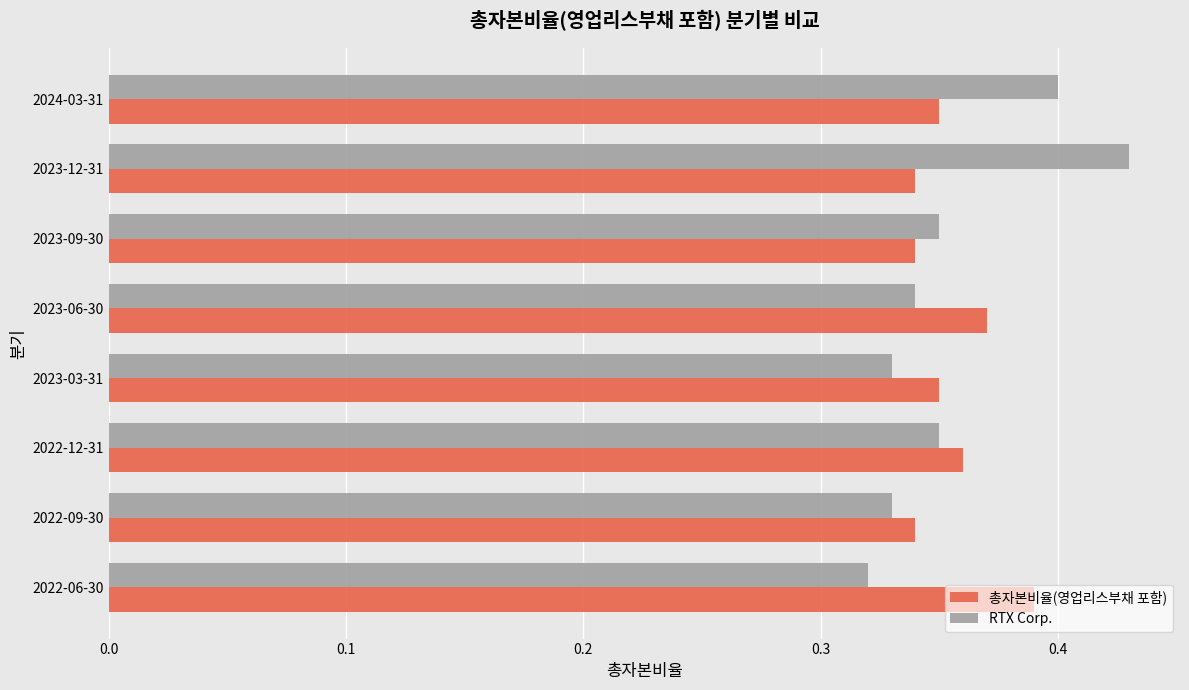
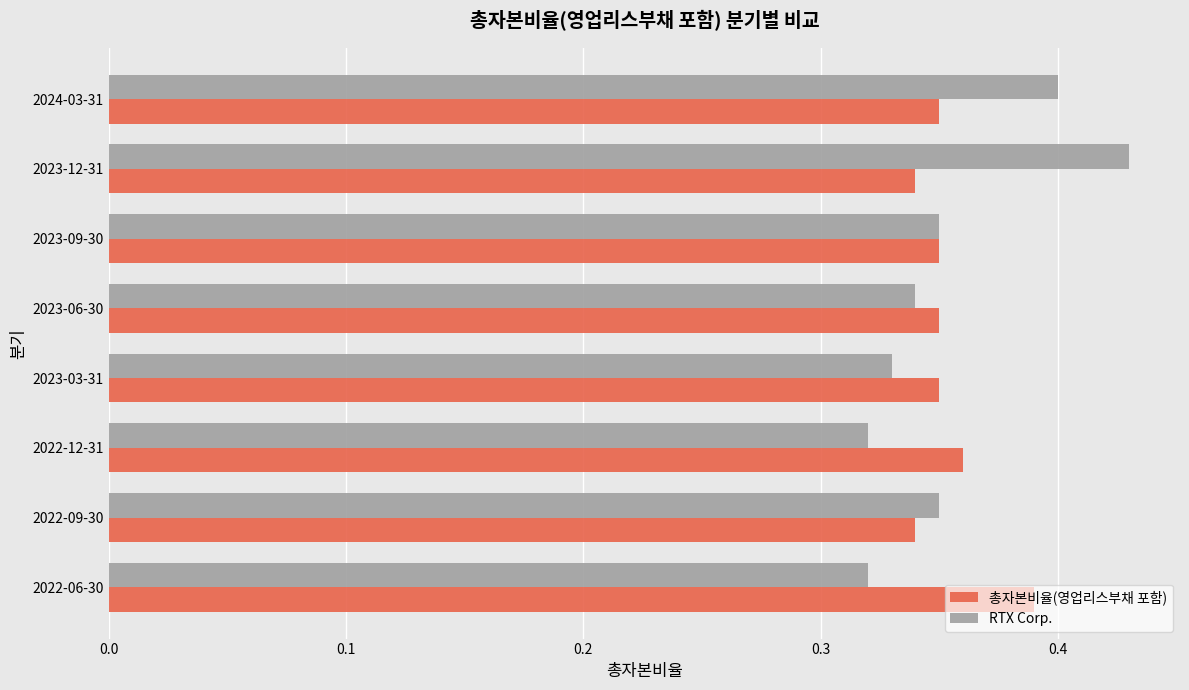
총자본비율(영업리스부채 포함), 2023-09-30: 0.34 -> 0.35
총자본비율(영업리스부채 포함), 2023-06-30: 0.37 -> 0.35
RTX Corp., 2022-12-31: 0.35 -> 0.32
RTX Corp., 2022-09-30: 0.33 -> 0.35
